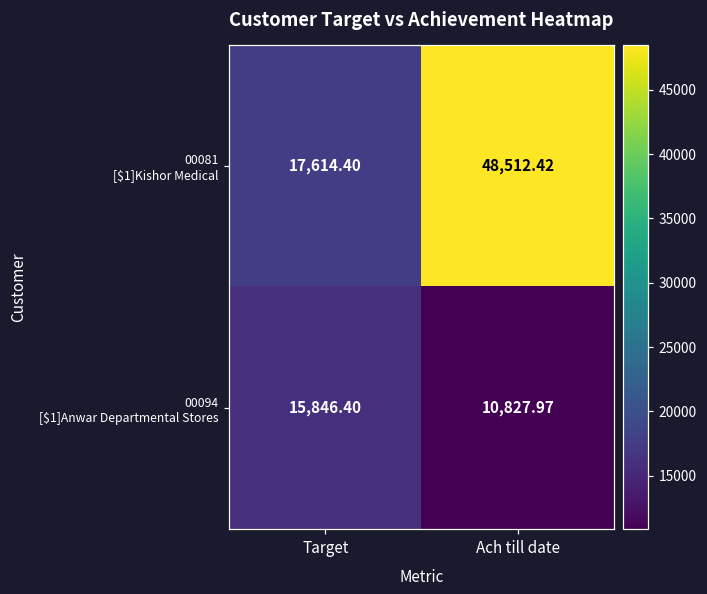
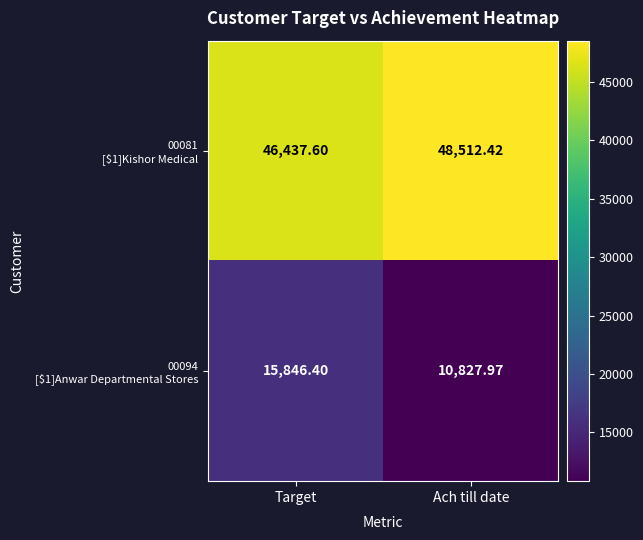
00081 [$1]Kishor Medical, Target: 17,614.40 -> 46,437.60
